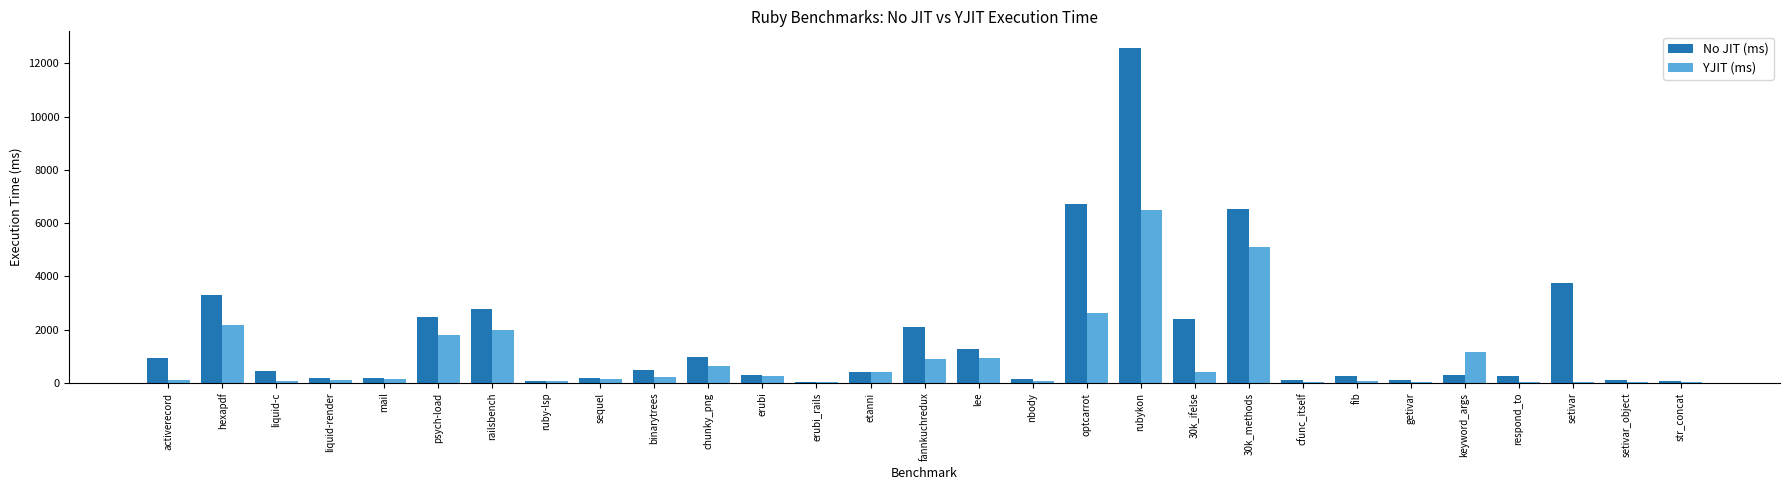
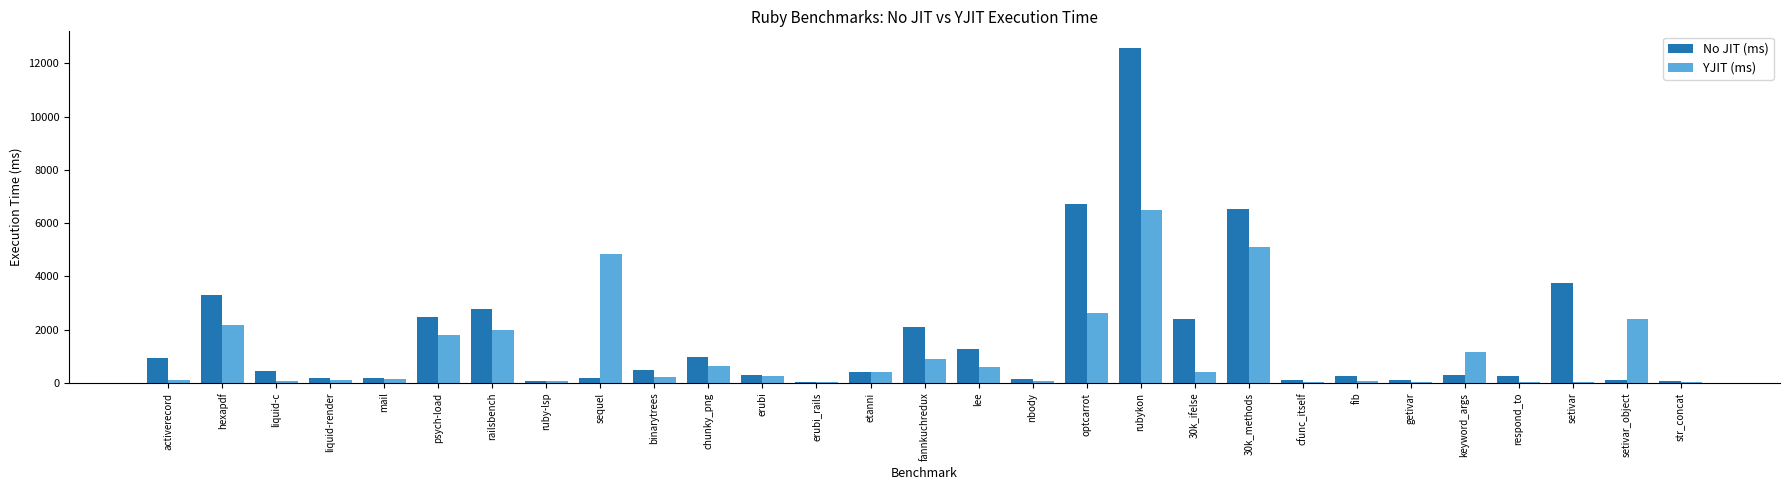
YJIT (ms), sequel: 200 -> 4800
YJIT (ms), lee: 900 -> 600
YJIT (ms), setivar_object: 0 -> 2400
